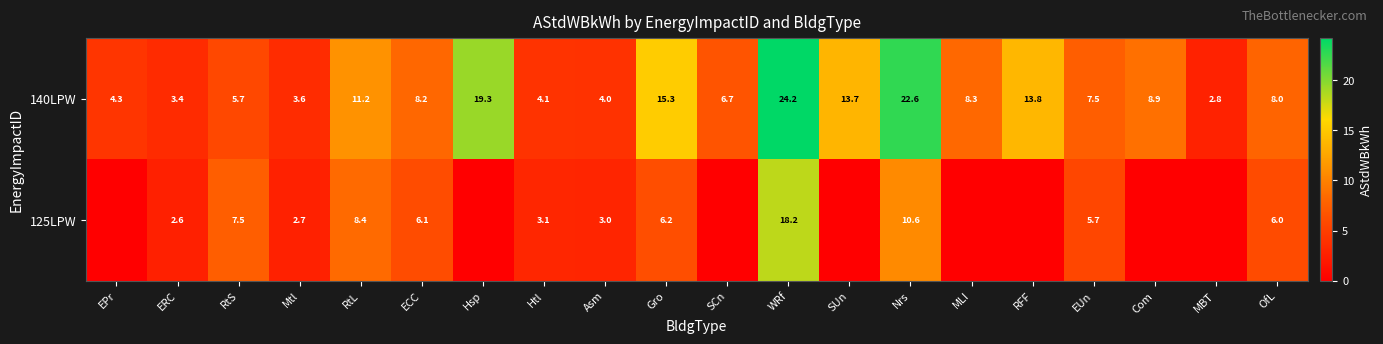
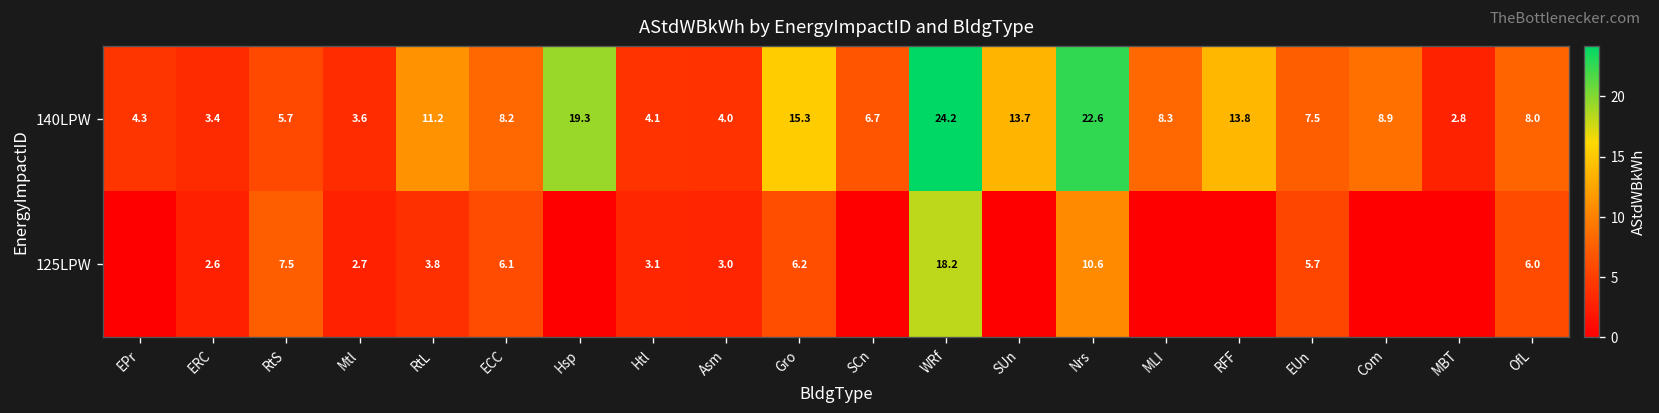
125LPW, RtL: 8.4 -> 3.8
